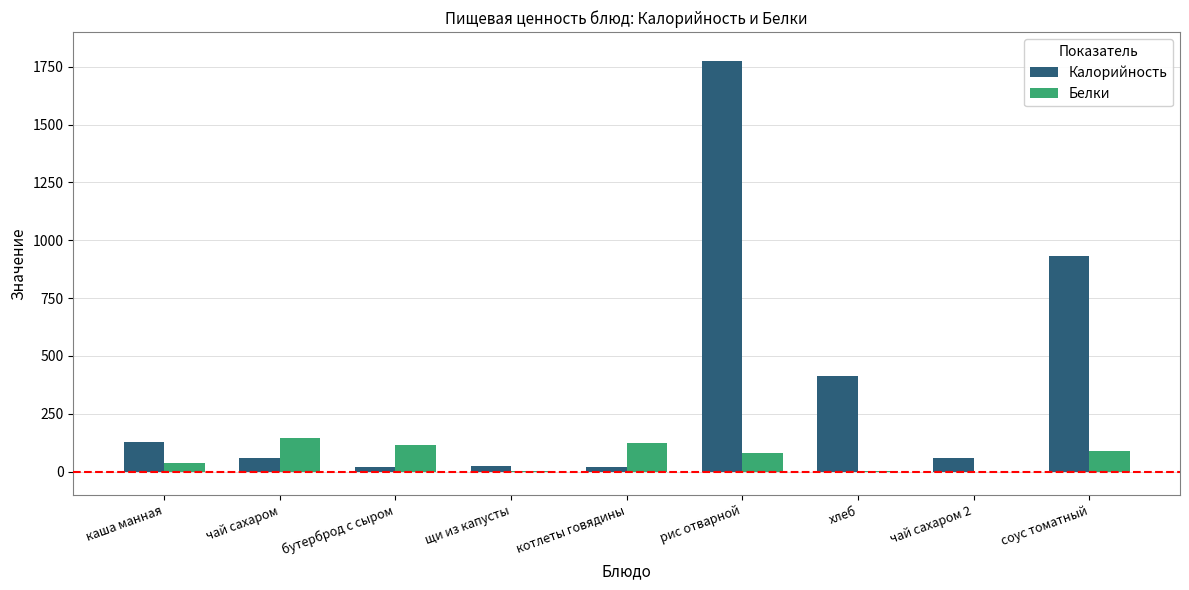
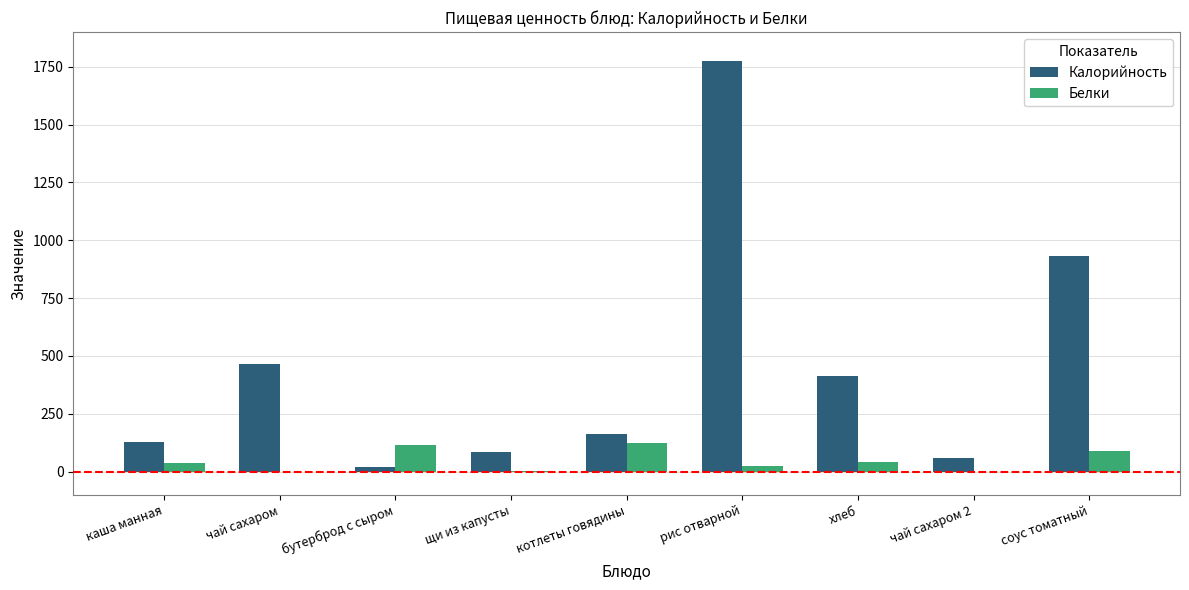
Калорийность, чай сахаром: 60 -> 470
Белки, чай сахаром: 150 -> 0
Калорийность, щи из капусты: 20 -> 80
Калорийность, котлеты говядины: 20 -> 160
Белки, рис отварной: 80 -> 20
Белки, хлеб: 0 -> 40
